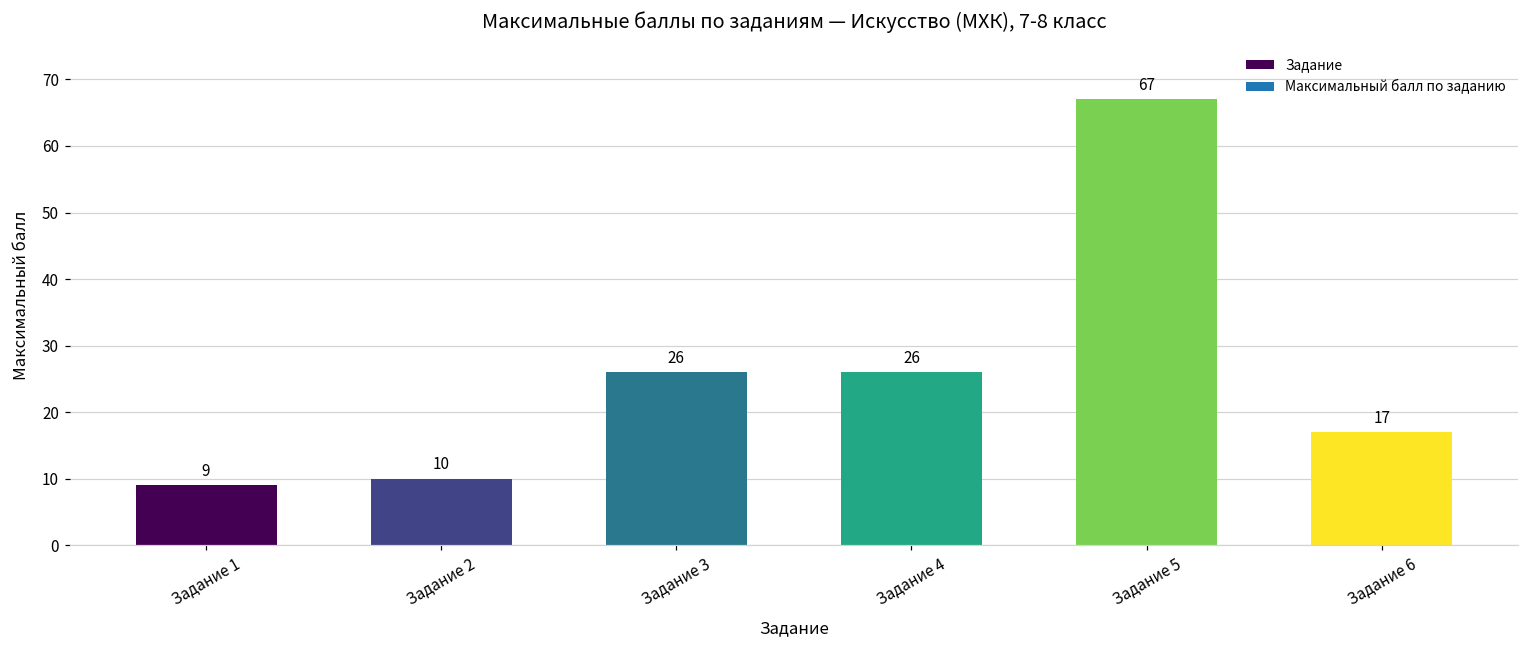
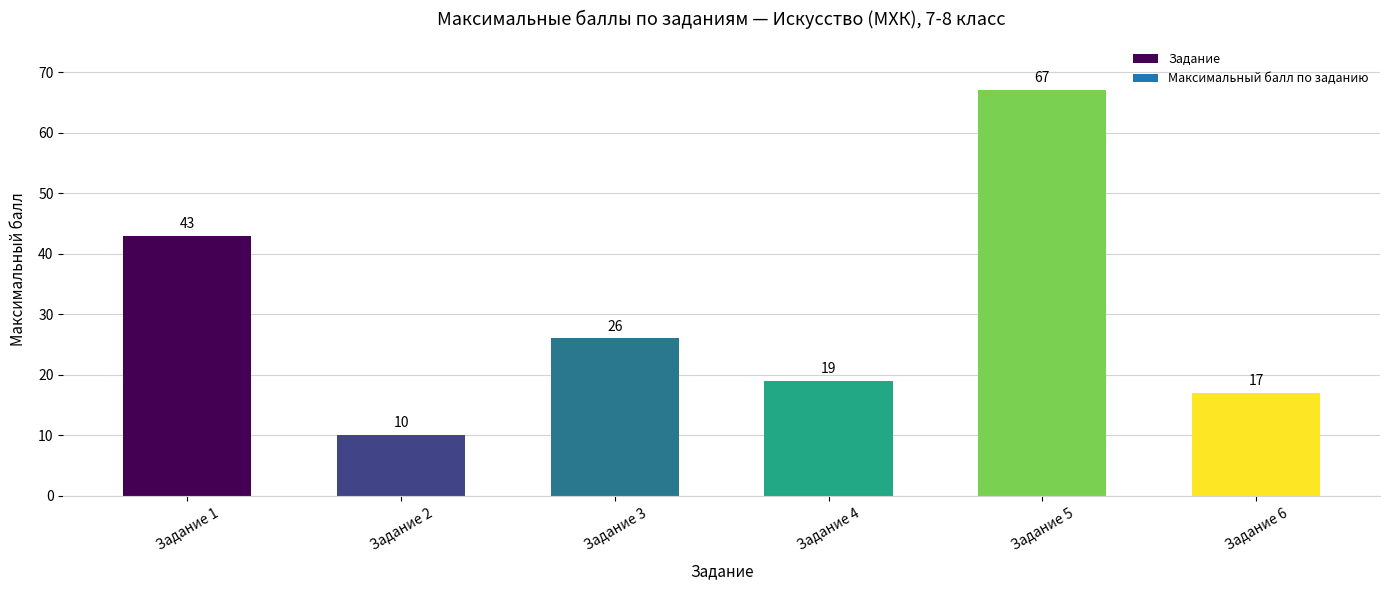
Задание 1: 9 -> 43
Задание 4: 26 -> 19
